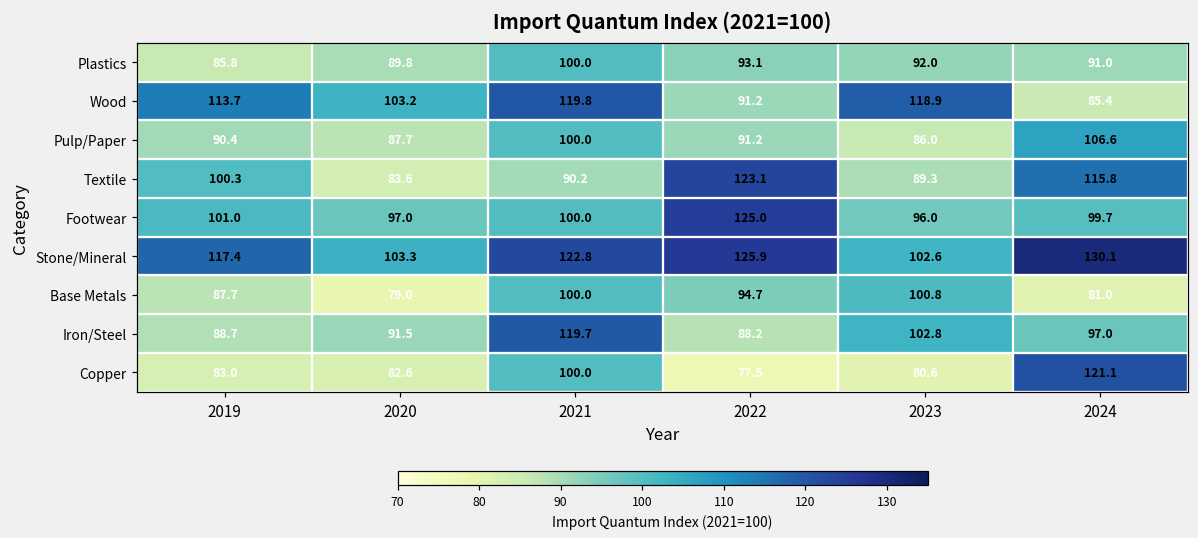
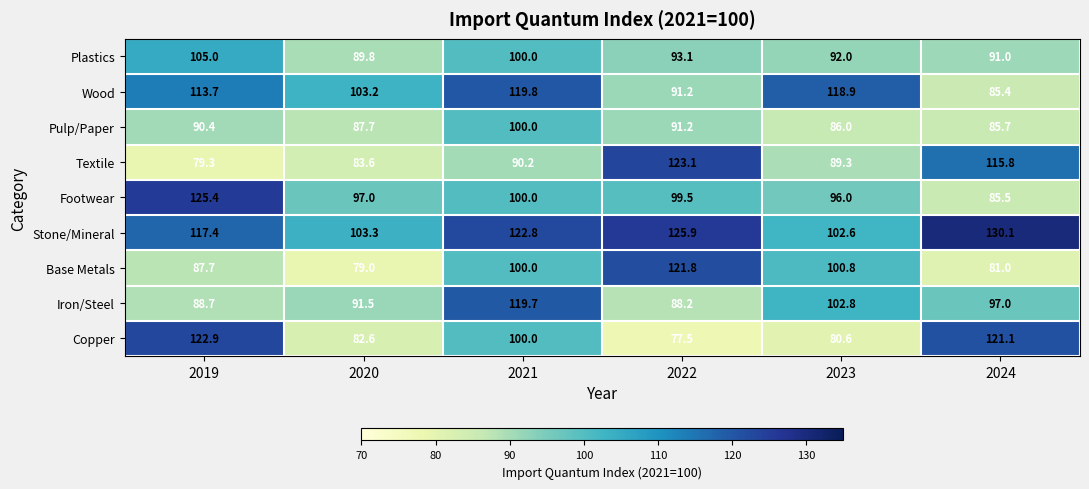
Plastics, 2019: 85.8 -> 105.0
Pulp/Paper, 2024: 106.6 -> 85.7
Textile, 2019: 100.3 -> 79.3
Footwear, 2019: 101.0 -> 125.4
Footwear, 2022: 125.0 -> 99.5
Footwear, 2024: 99.7 -> 85.5
Base Metals, 2022: 94.7 -> 121.8
Copper, 2019: 83.0 -> 122.9
